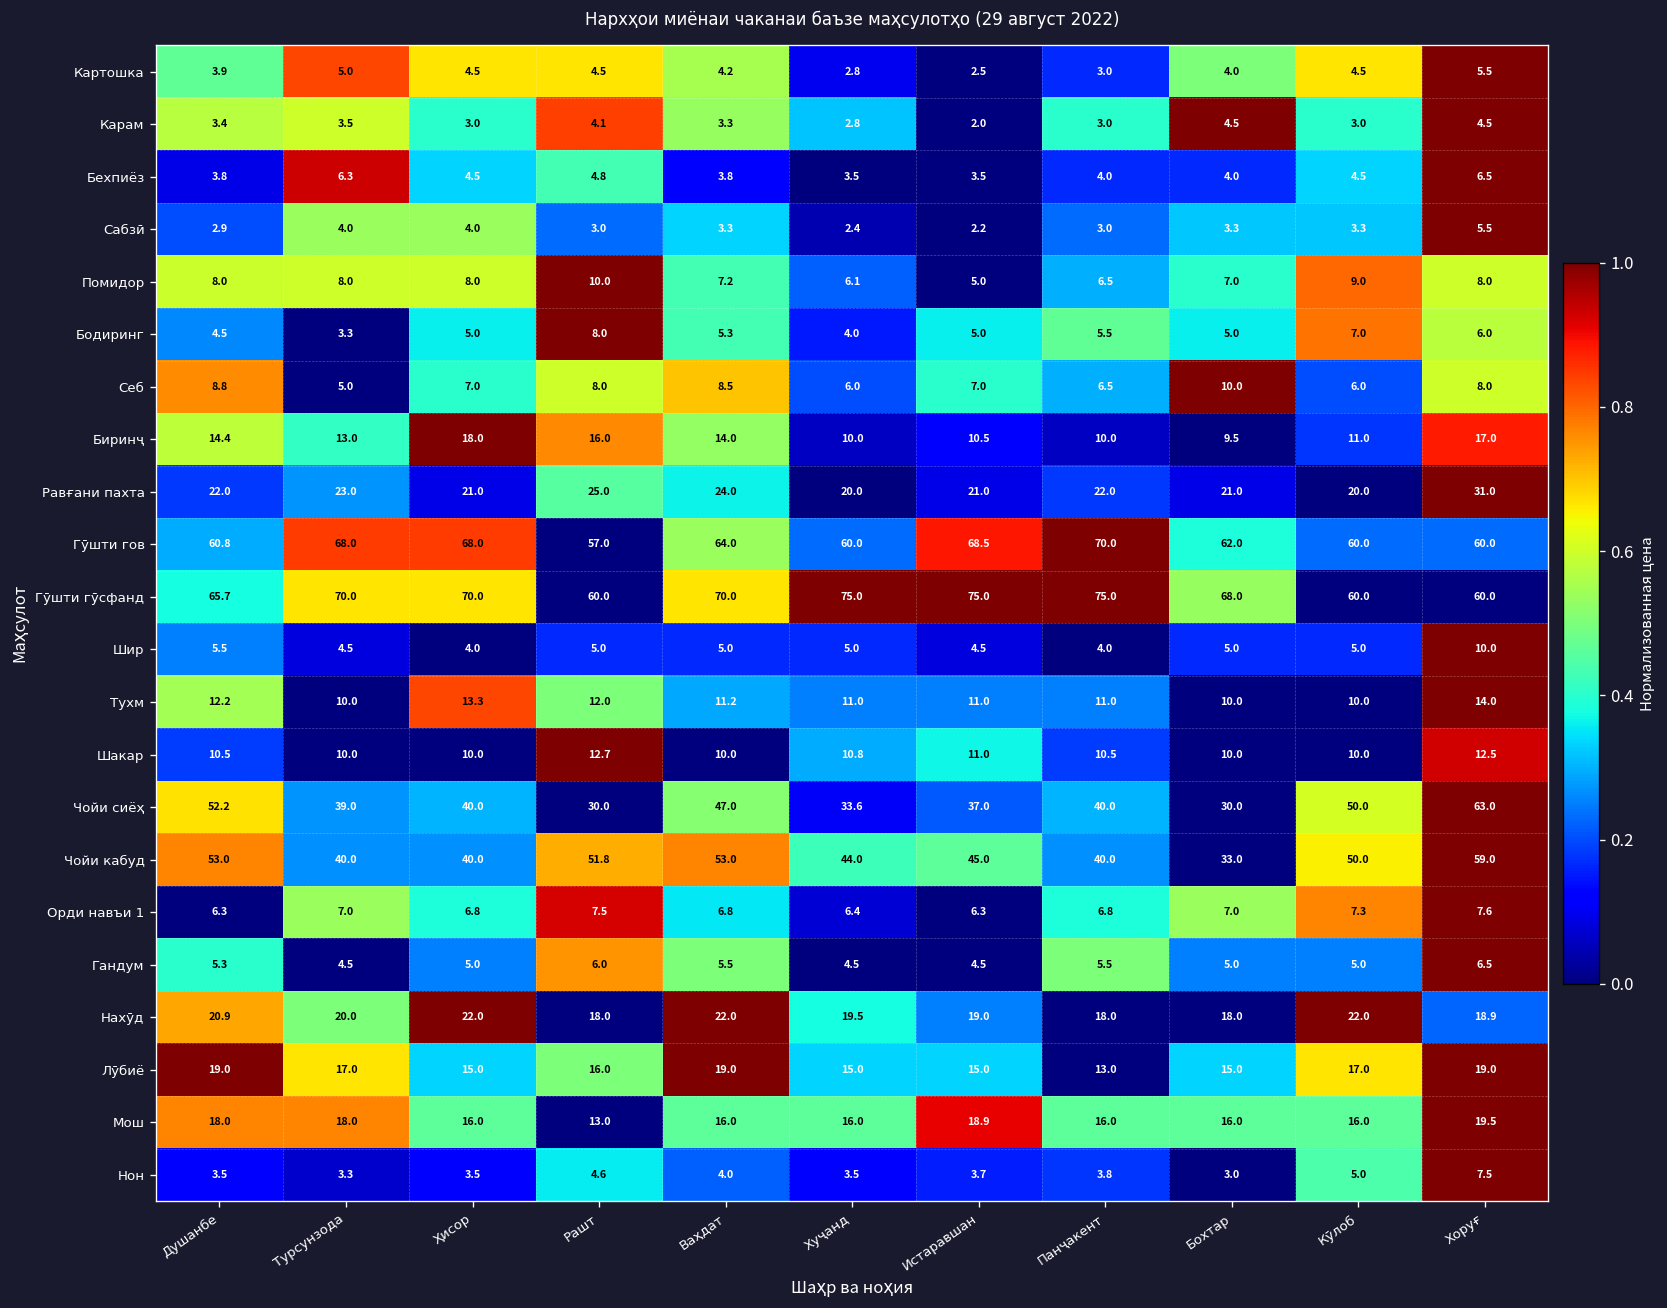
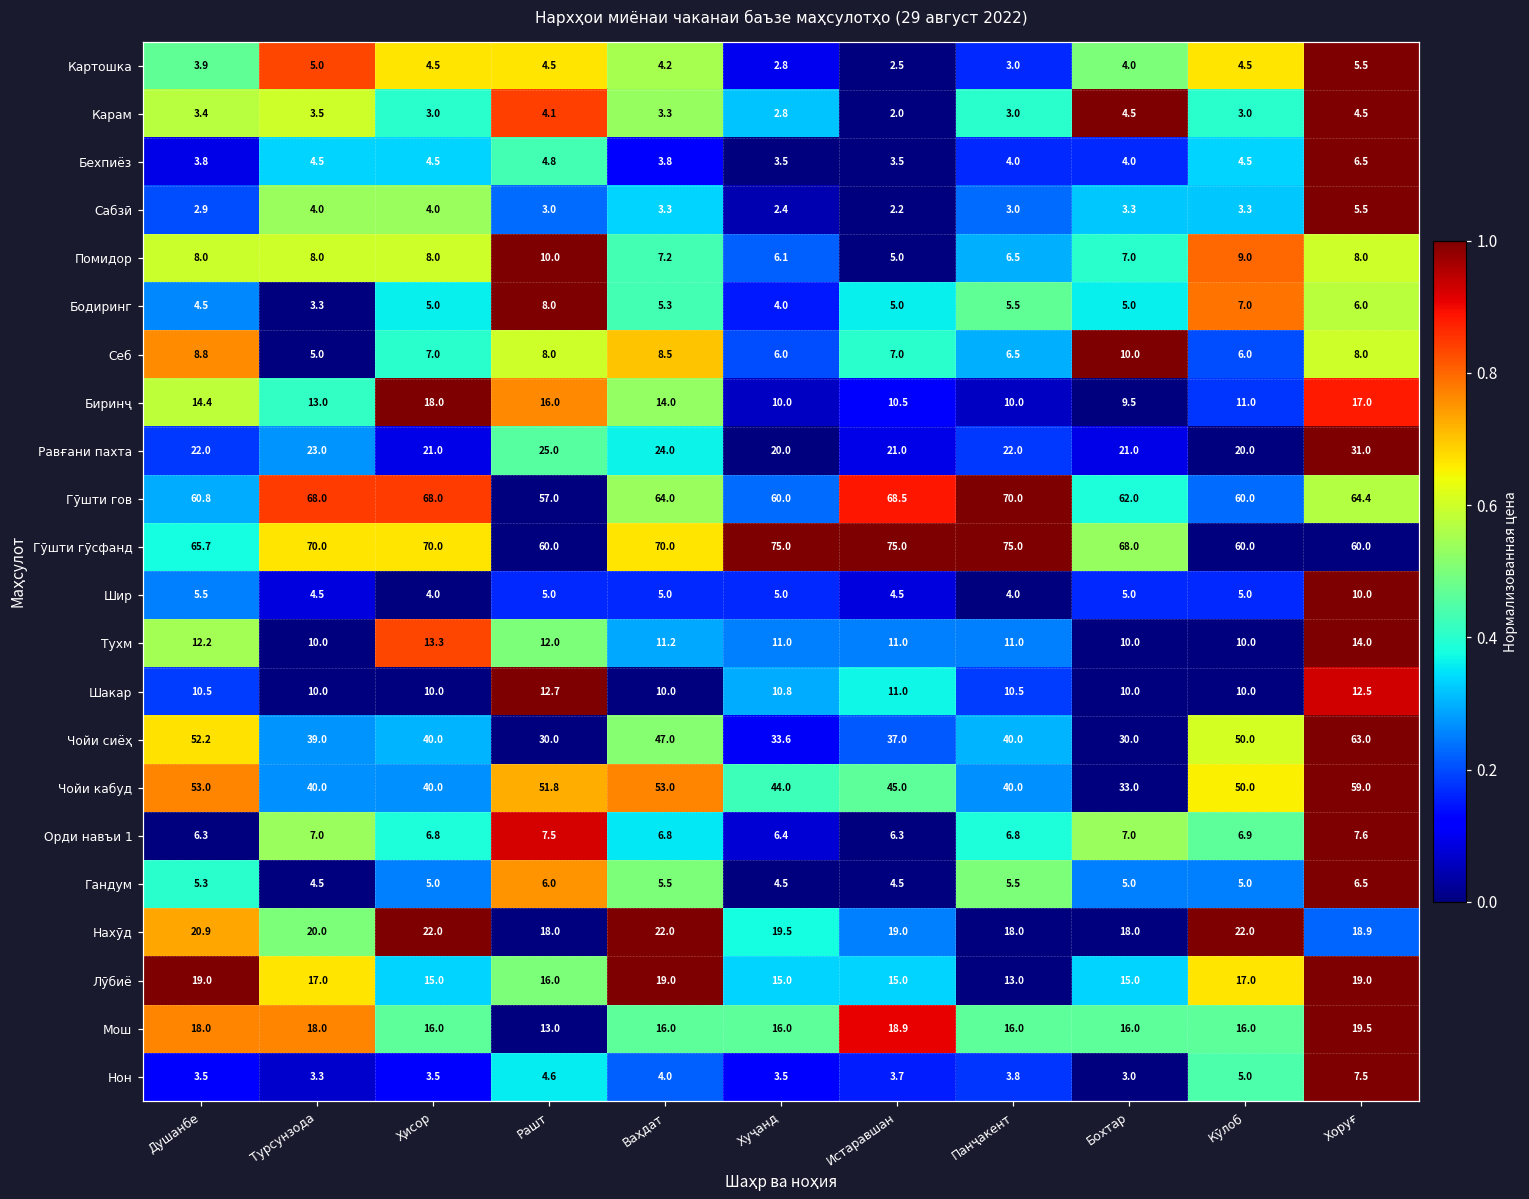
Бехпиёз, Турсунзода: 6.3 -> 4.5
Гӯшти гов, Хоруғ: 60.0 -> 64.4
Орди навъи 1, Кӯлоб: 7.3 -> 6.9
